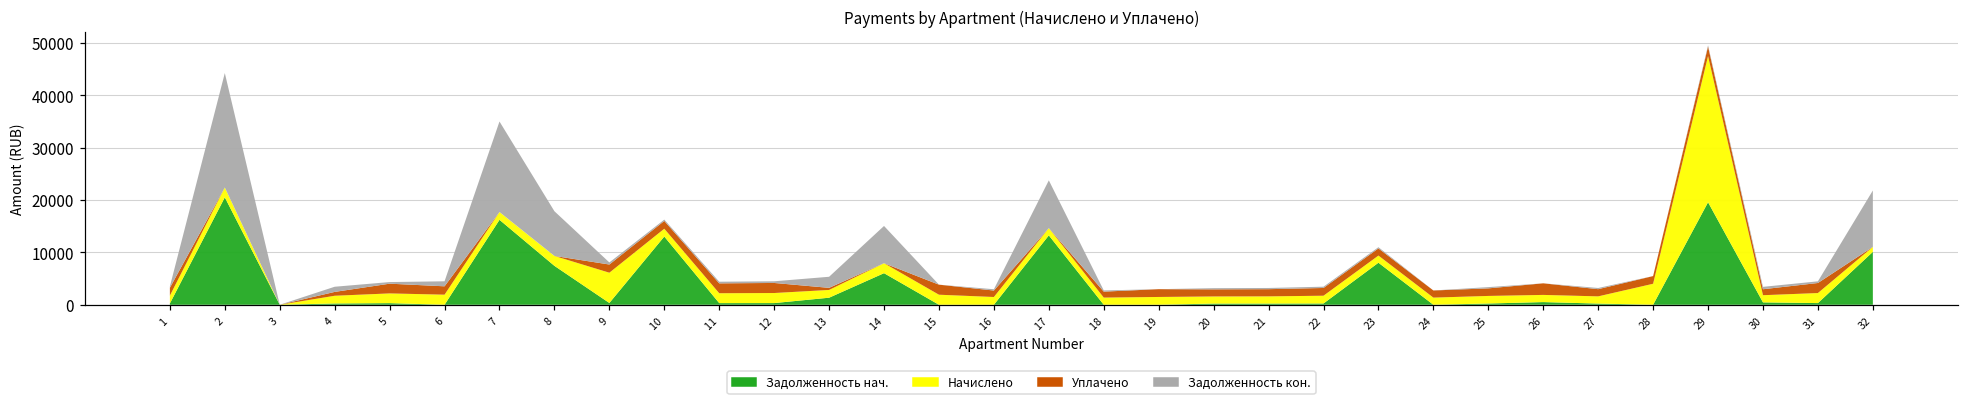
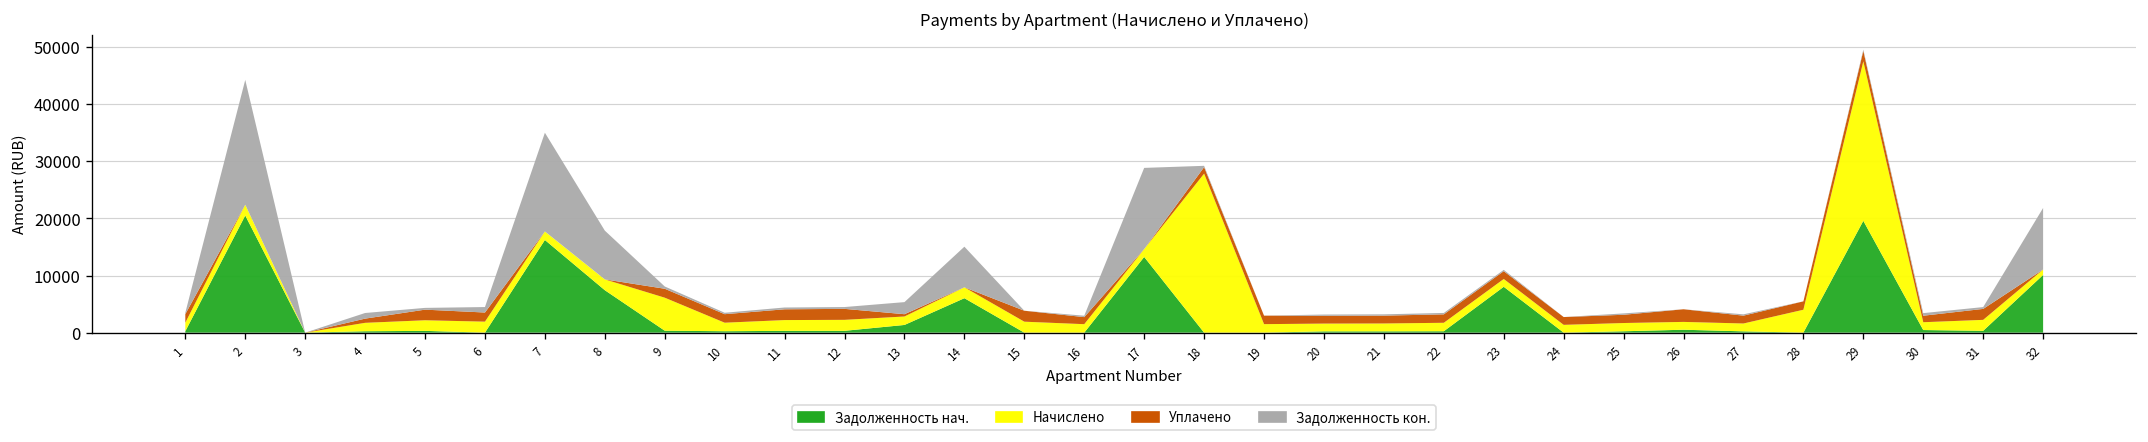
Задолженность нач., 10: 13000 -> 0
Задолженность кон., 17: 9000 -> 14000
Начислено, 18: 1000 -> 28000
